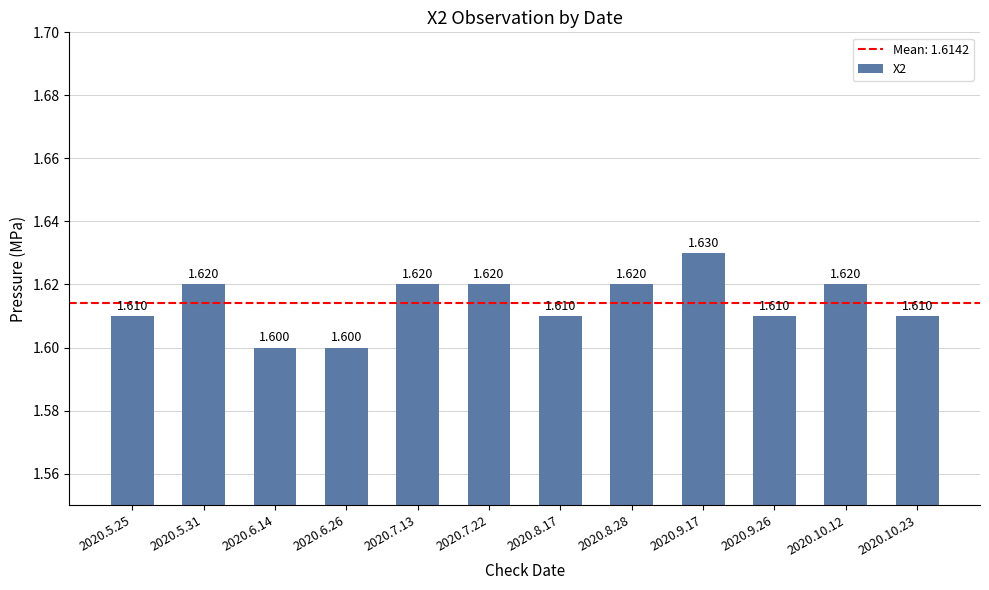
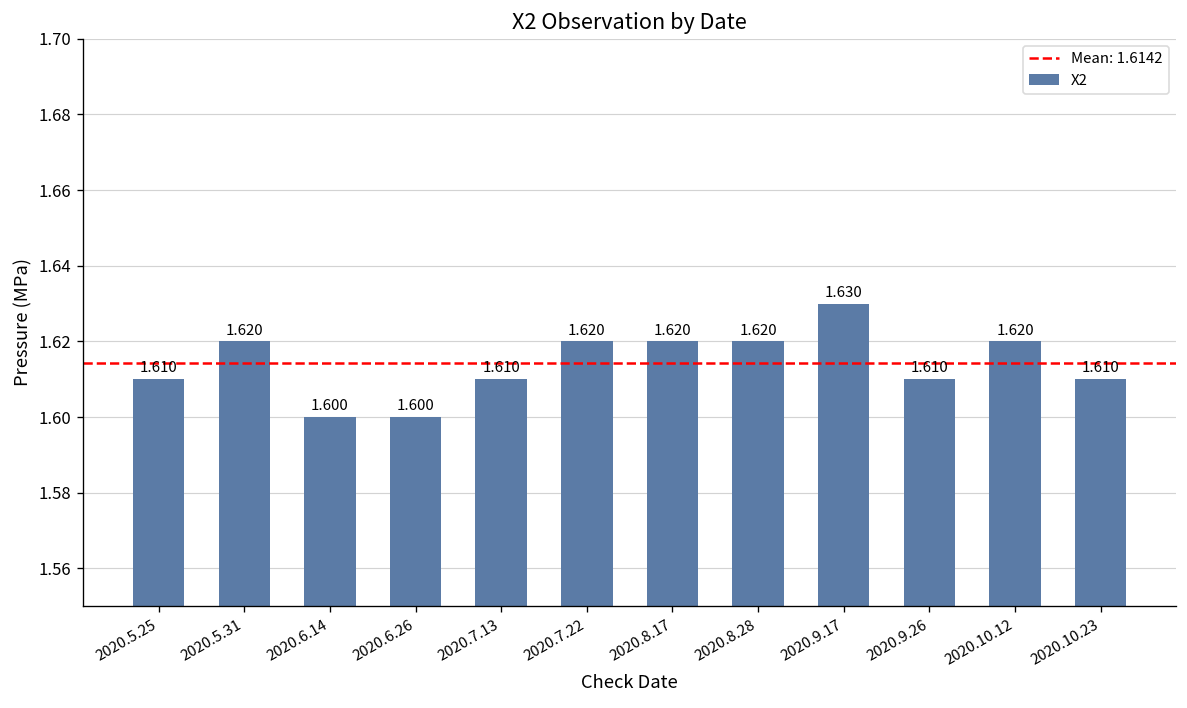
2020.7.13: 1.620 -> 1.610
2020.8.17: 1.610 -> 1.620
